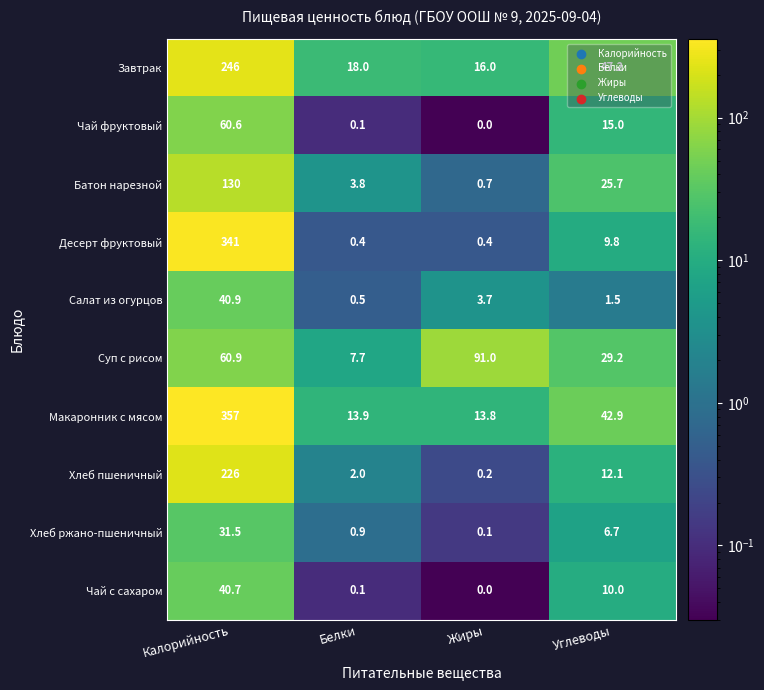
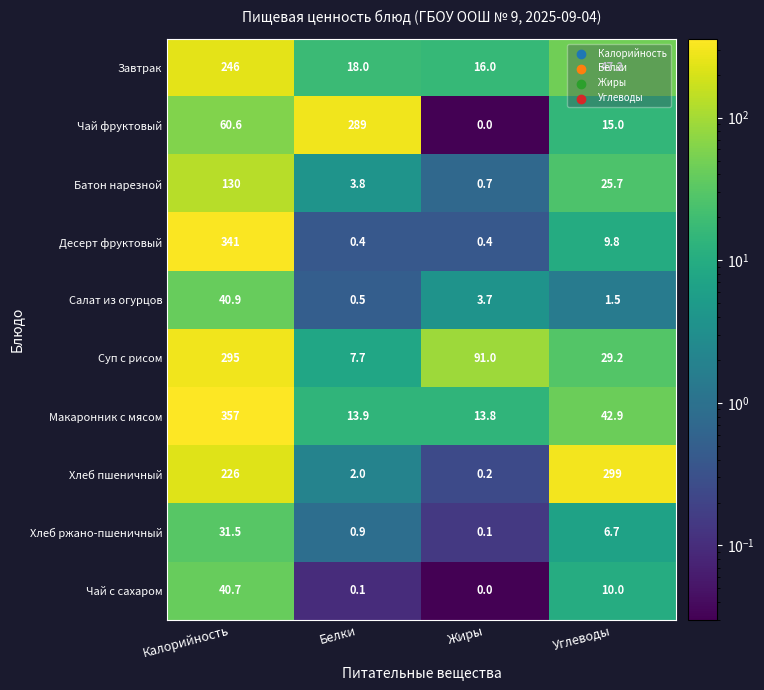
Чай фруктовый, Белки: 0.1 -> 289
Суп с рисом, Калорийность: 60.9 -> 295
Хлеб пшеничный, Углеводы: 12.1 -> 299
